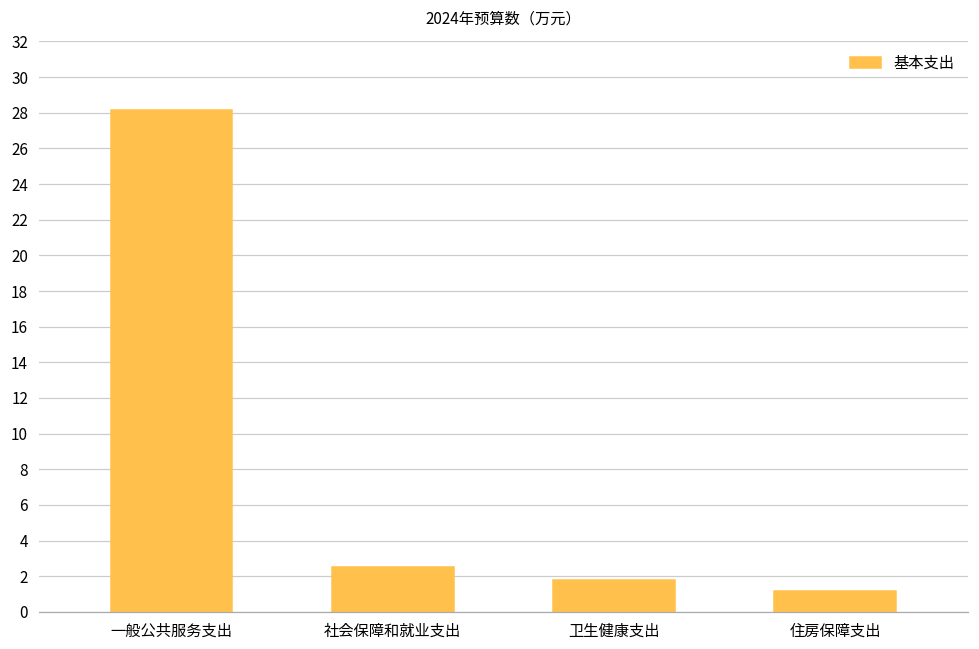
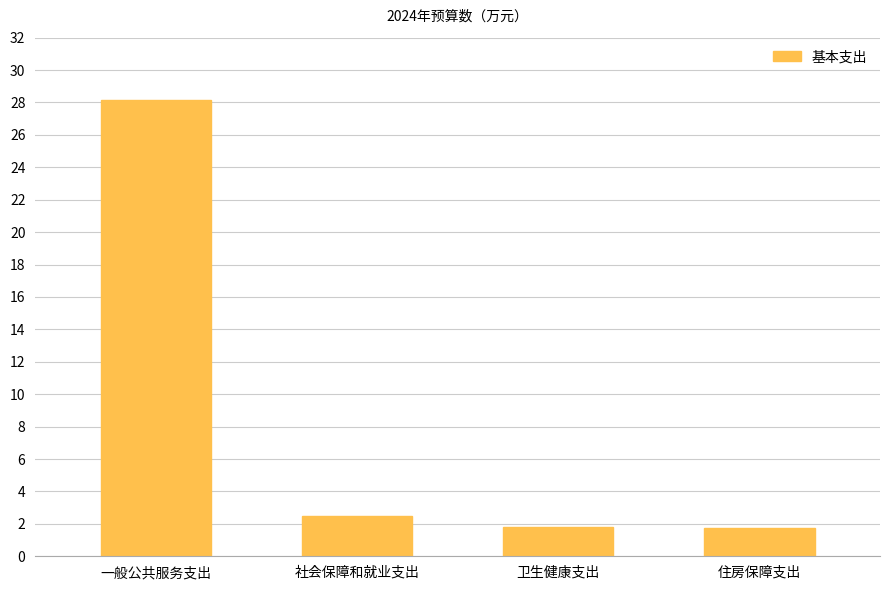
住房保障支出: 1.2 -> 1.7
